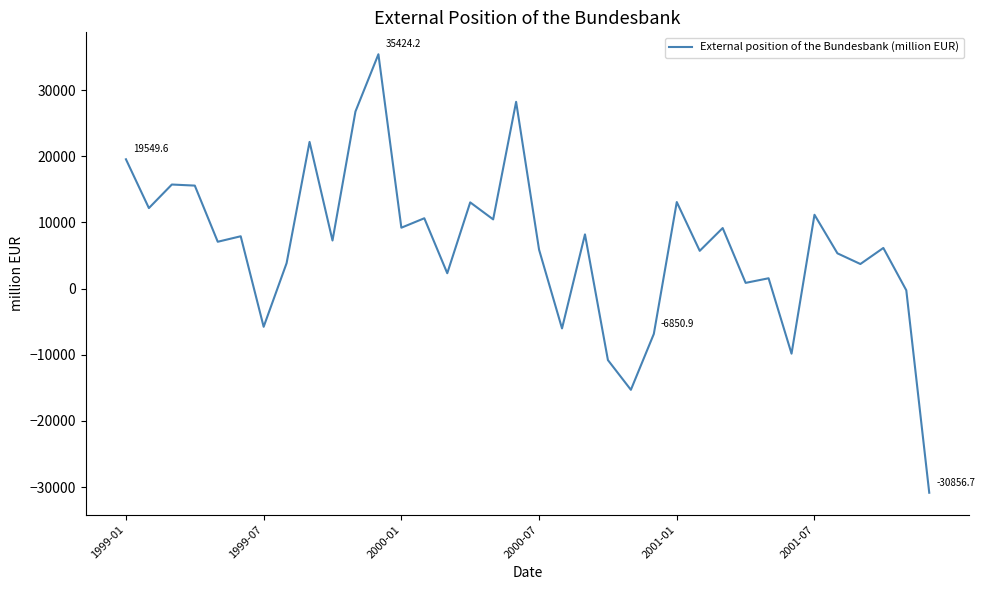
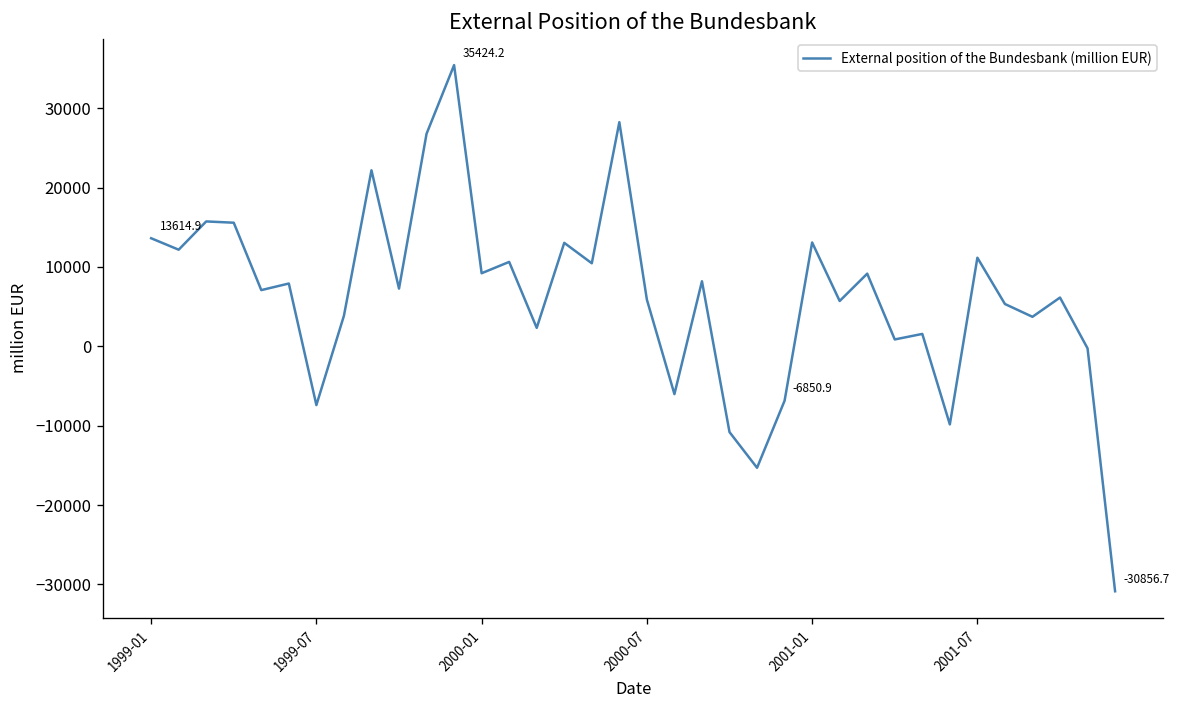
1999-01: 19549.6 -> 13614.9
1999-07: -6000 -> -7000
